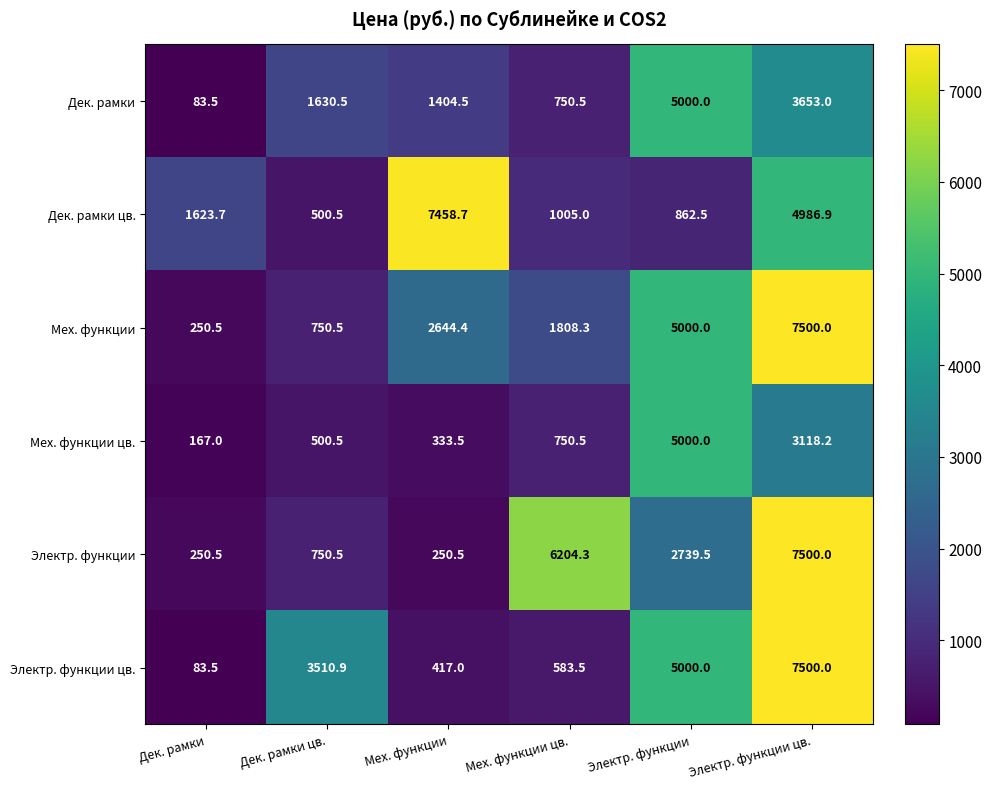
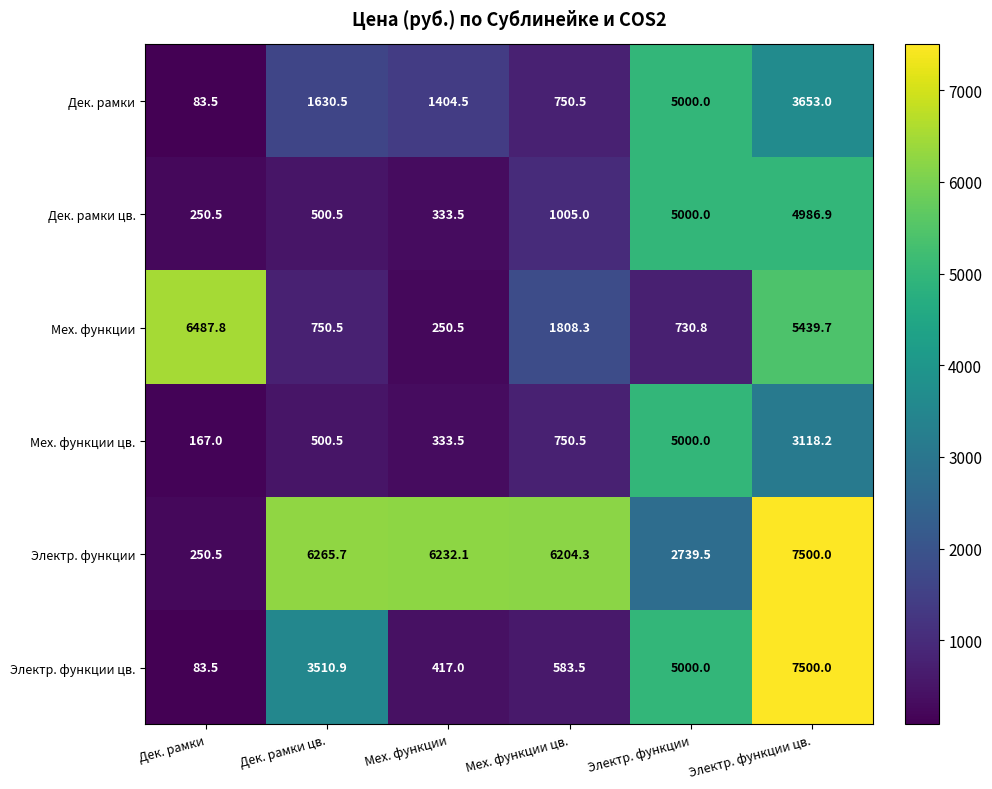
Дек. рамки цв., Дек. рамки: 1623.7 -> 250.5
Дек. рамки цв., Мех. функции: 7458.7 -> 333.5
Дек. рамки цв., Электр. функции: 862.5 -> 5000.0
Мех. функции, Дек. рамки: 250.5 -> 6487.8
Мех. функции, Мех. функции: 2644.4 -> 250.5
Мех. функции, Электр. функции: 5000.0 -> 730.8
Мех. функции, Электр. функции цв.: 7500.0 -> 5439.7
Электр. функции, Дек. рамки цв.: 750.5 -> 6265.7
Электр. функции, Мех. функции: 250.5 -> 6232.1
